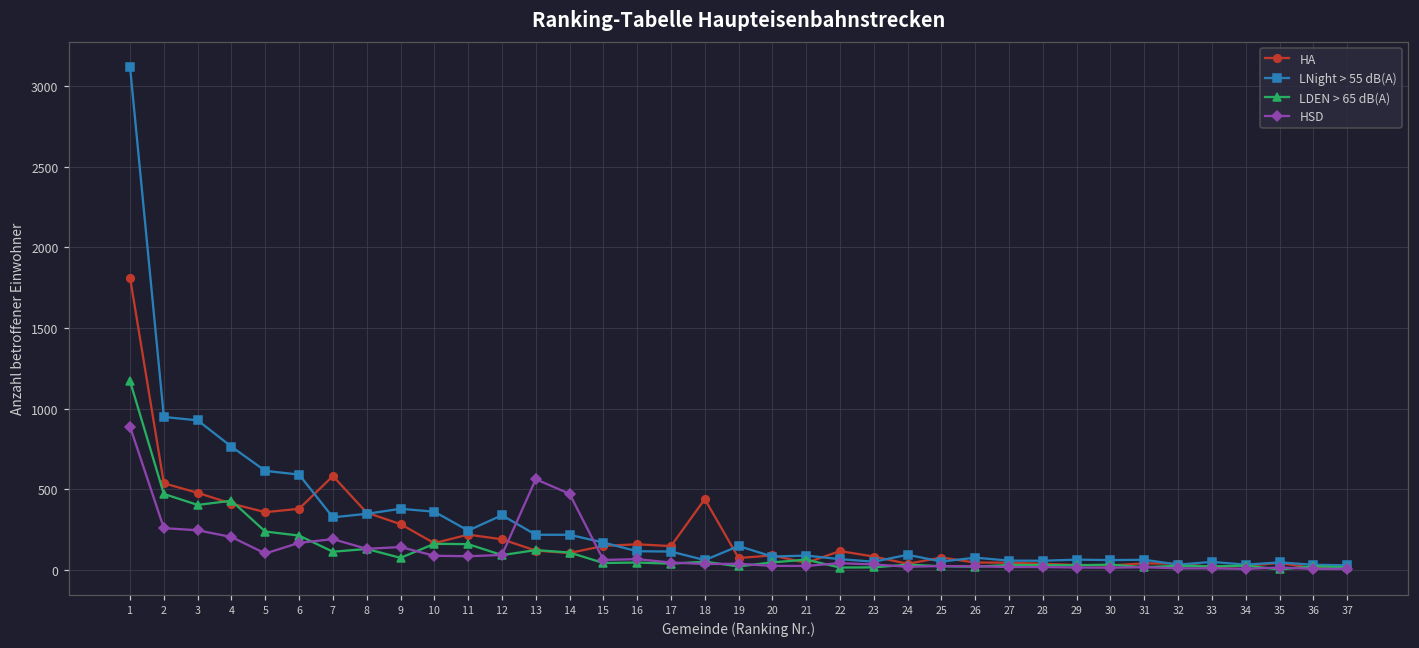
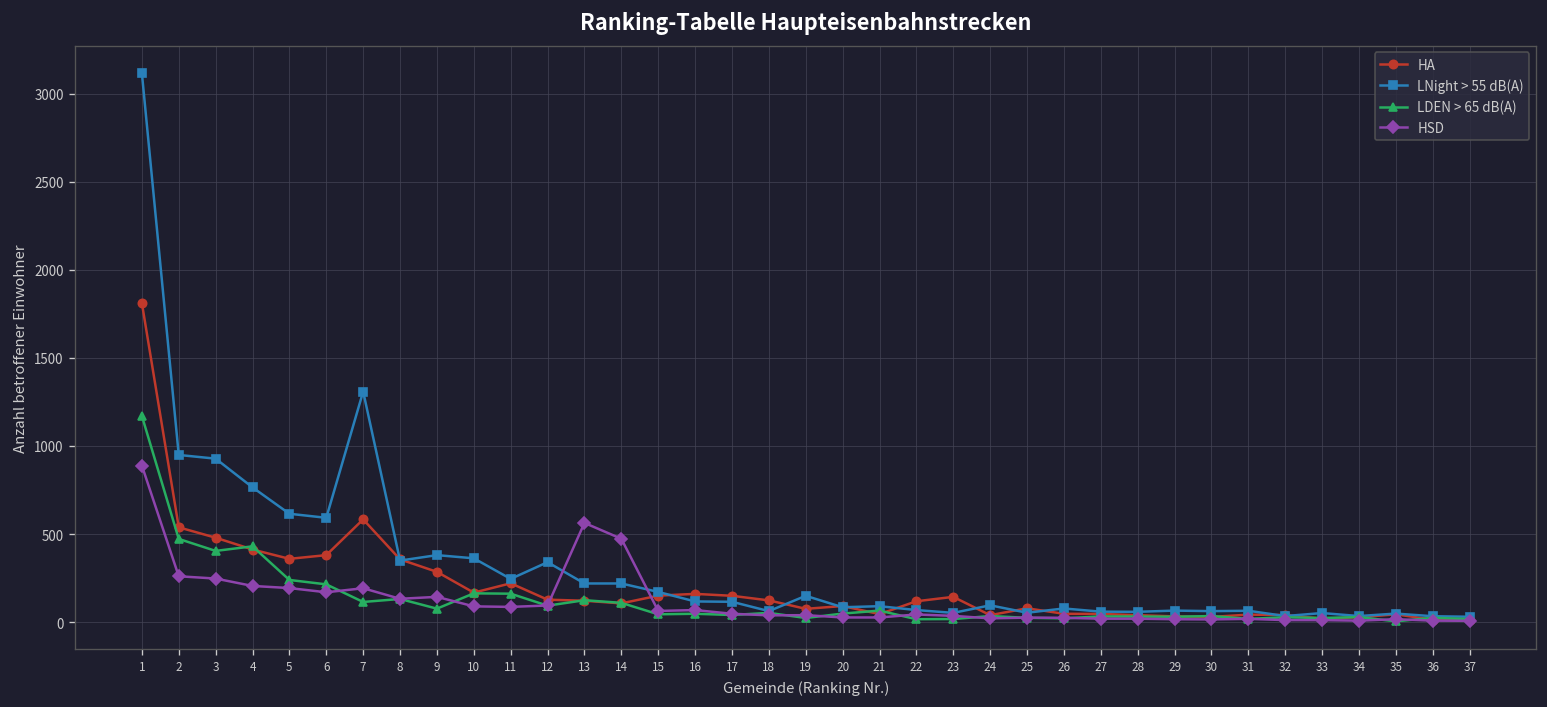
HSD, 5: 100 -> 190
LNight > 55 dB(A), 7: 330 -> 1310
HA, 12: 190 -> 130
HA, 18: 440 -> 120
HA, 23: 80 -> 140
